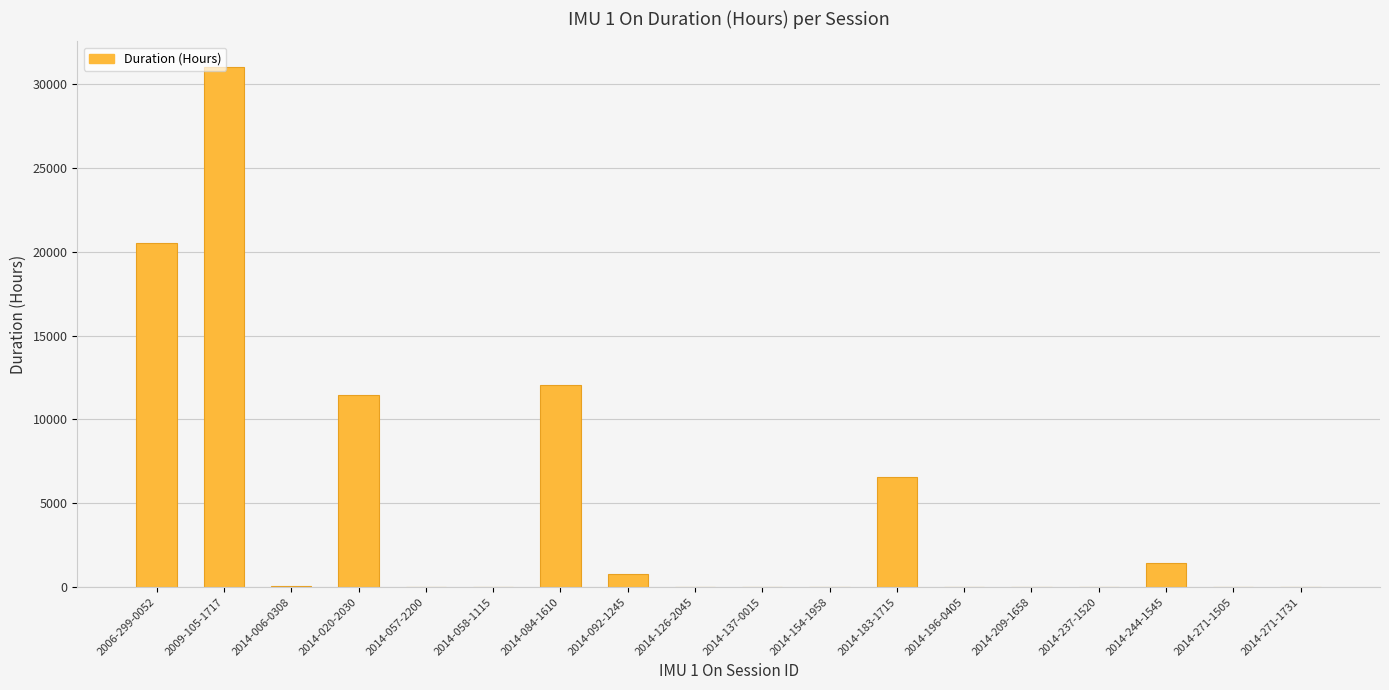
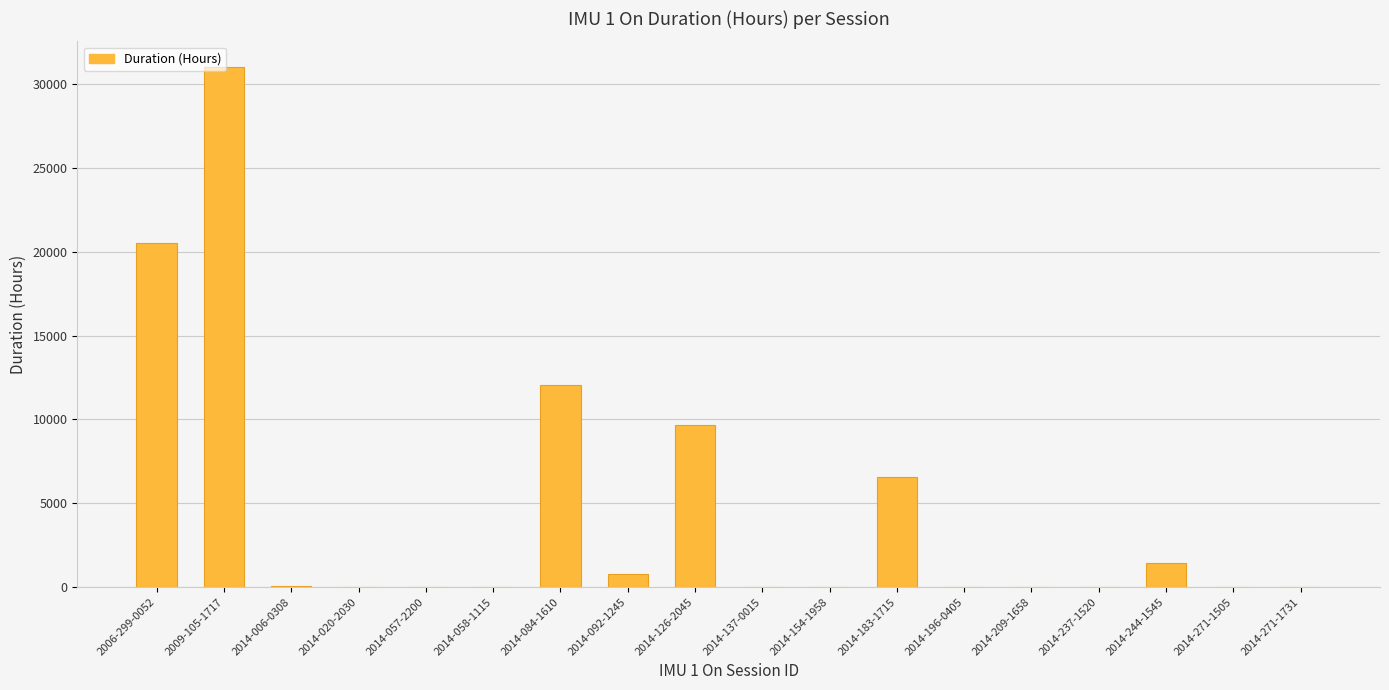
2014-020-2030: 11500 -> 0
2014-126-2045: 0 -> 9700
